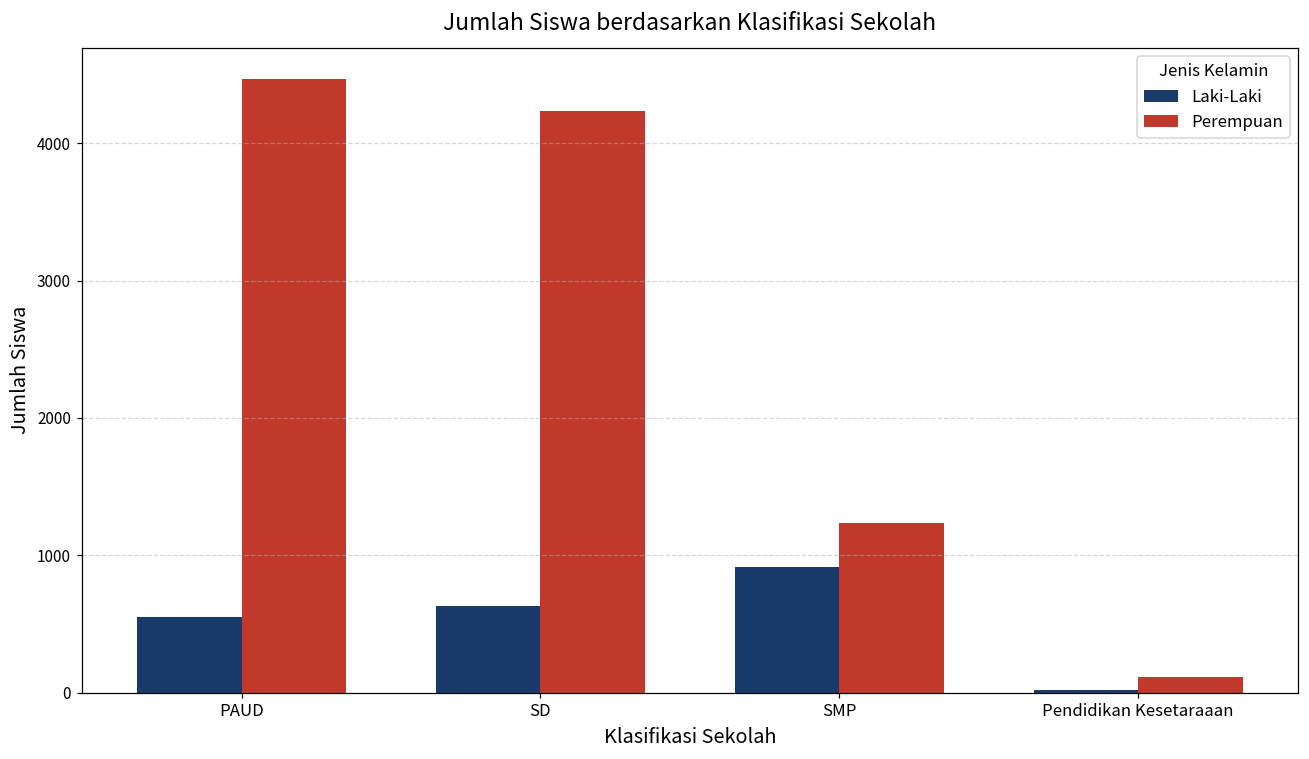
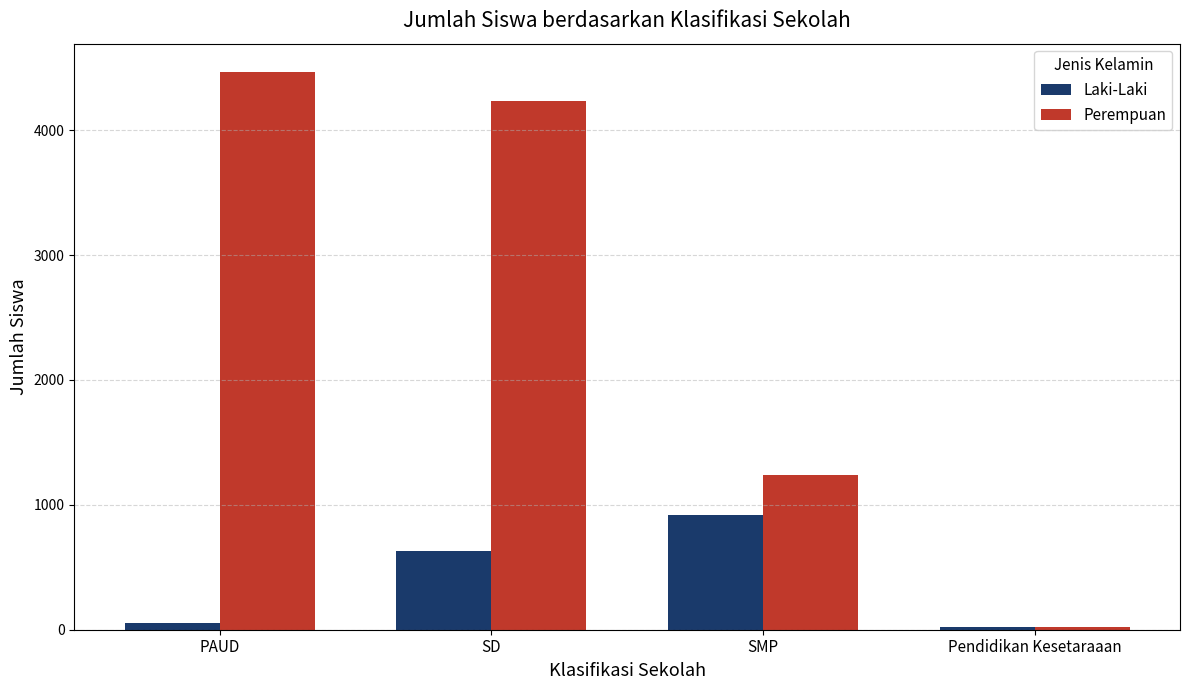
Laki-Laki, PAUD: 550 -> 50
Perempuan, Pendidikan Kesetaraaan: 110 -> 20
